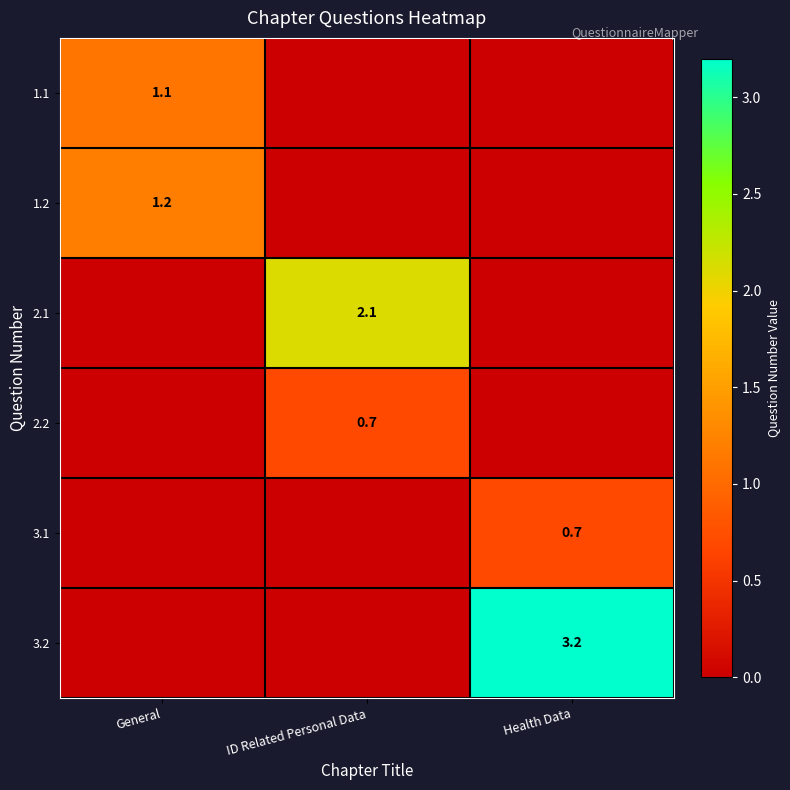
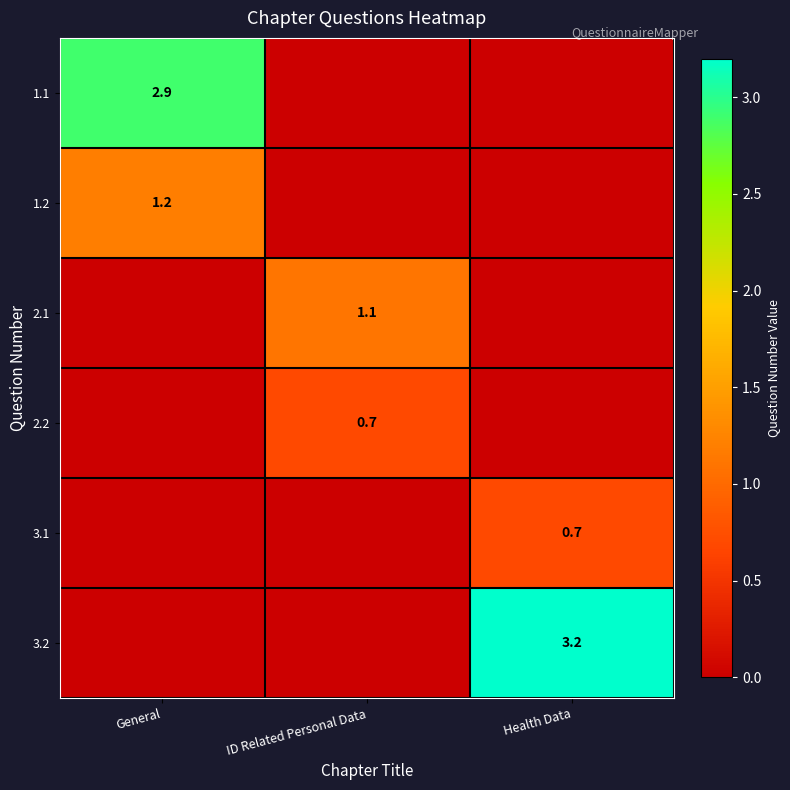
1.1, General: 1.1 -> 2.9
2.1, ID Related Personal Data: 2.1 -> 1.1
